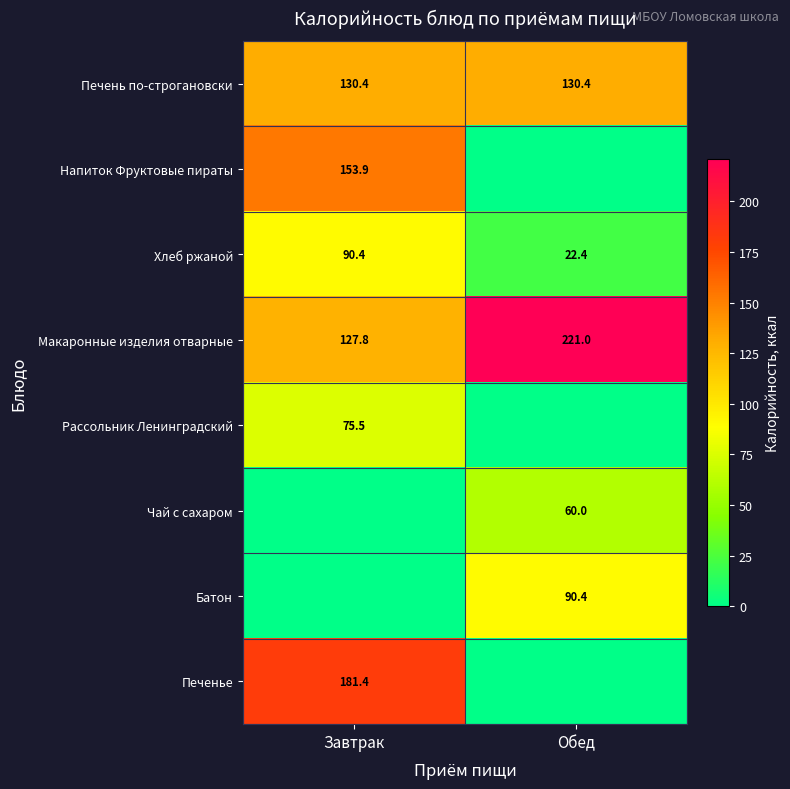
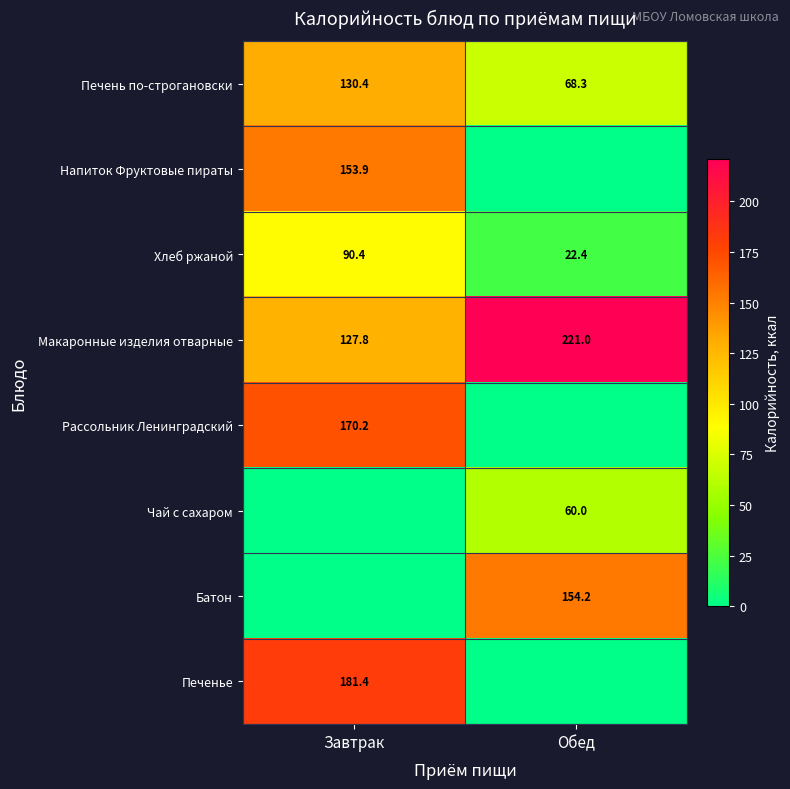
Печень по-строгановски, Обед: 130.4 -> 68.3
Рассольник Ленинградский, Завтрак: 75.5 -> 170.2
Батон, Обед: 90.4 -> 154.2
